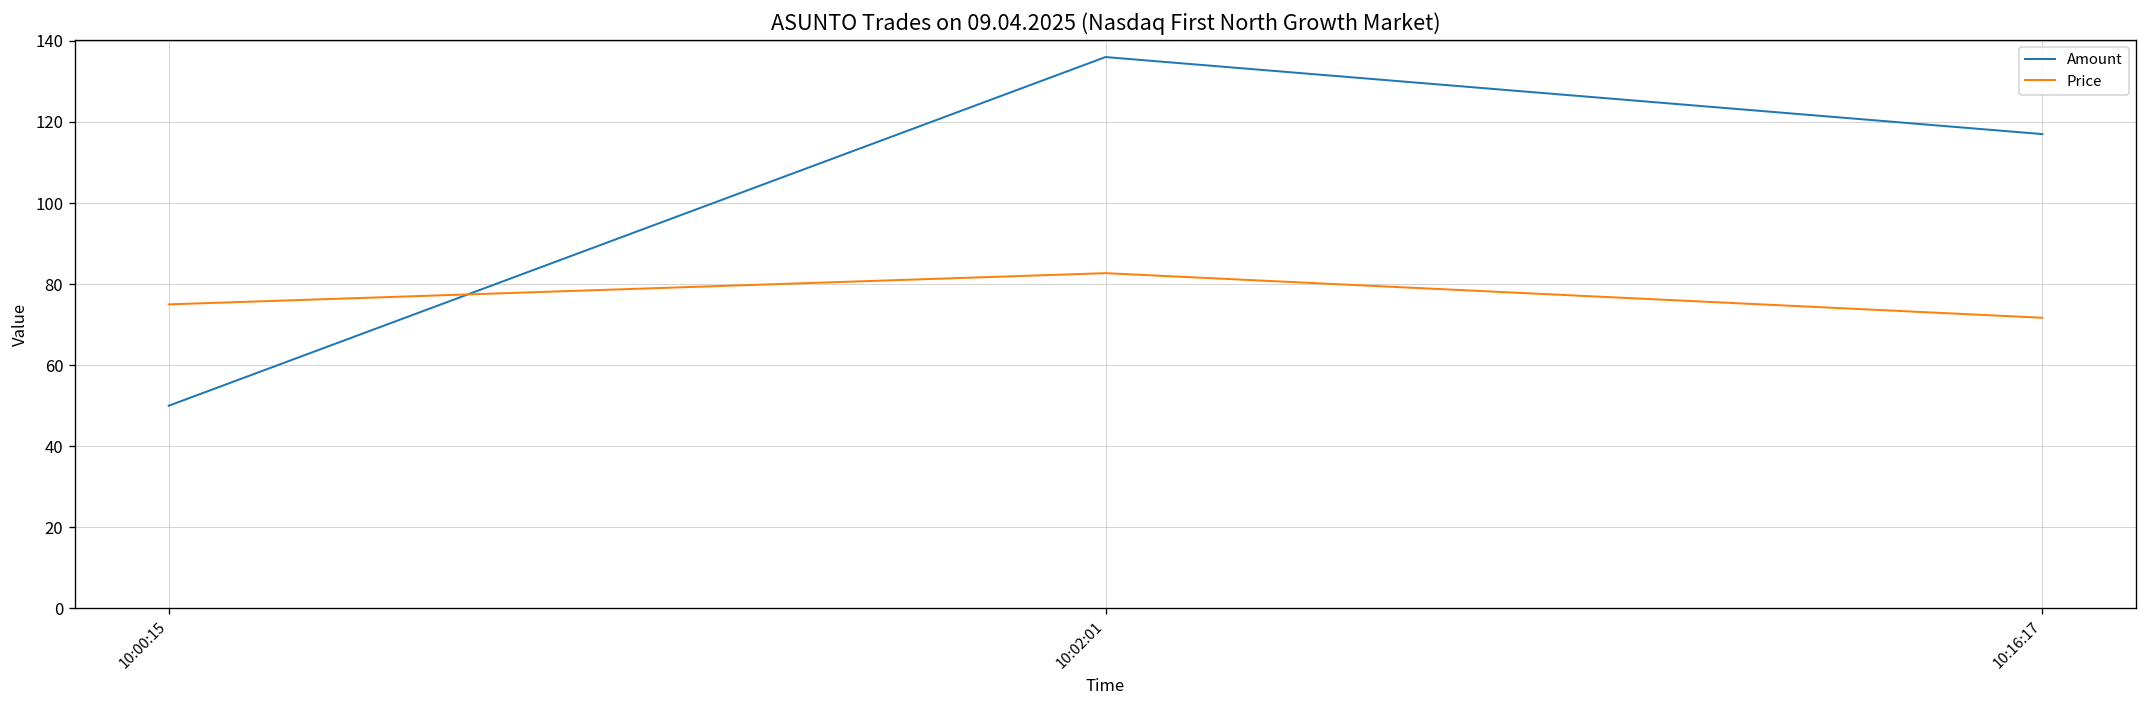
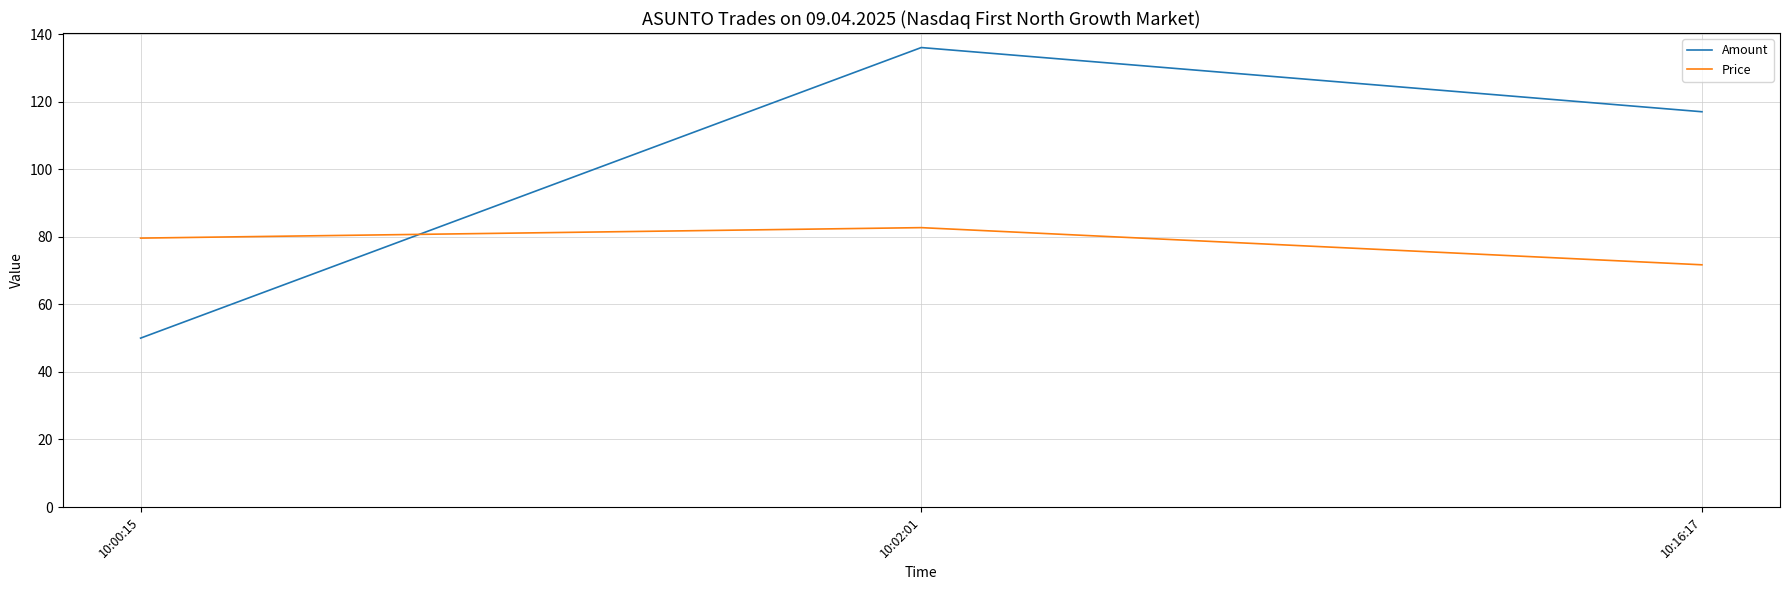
Price, 10:00:15: 75 -> 80
